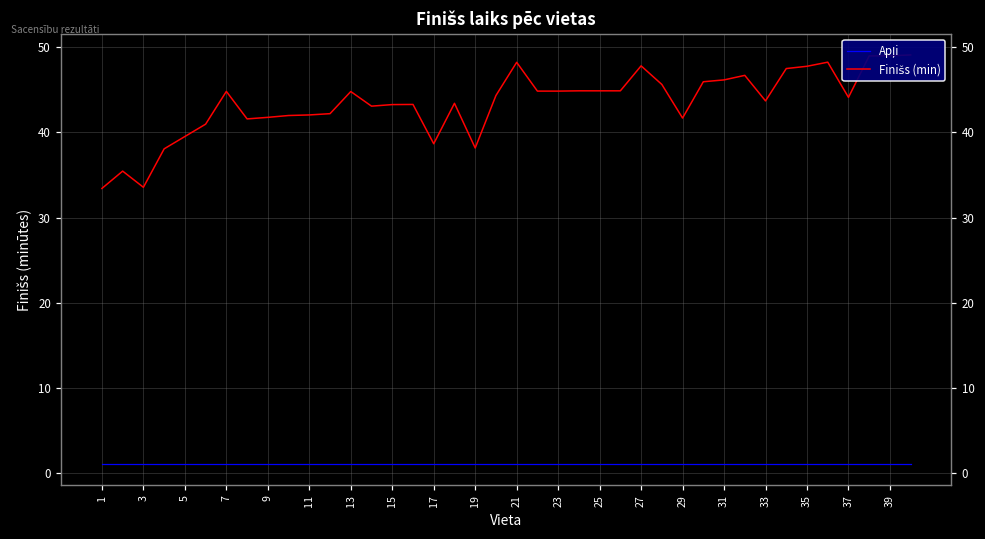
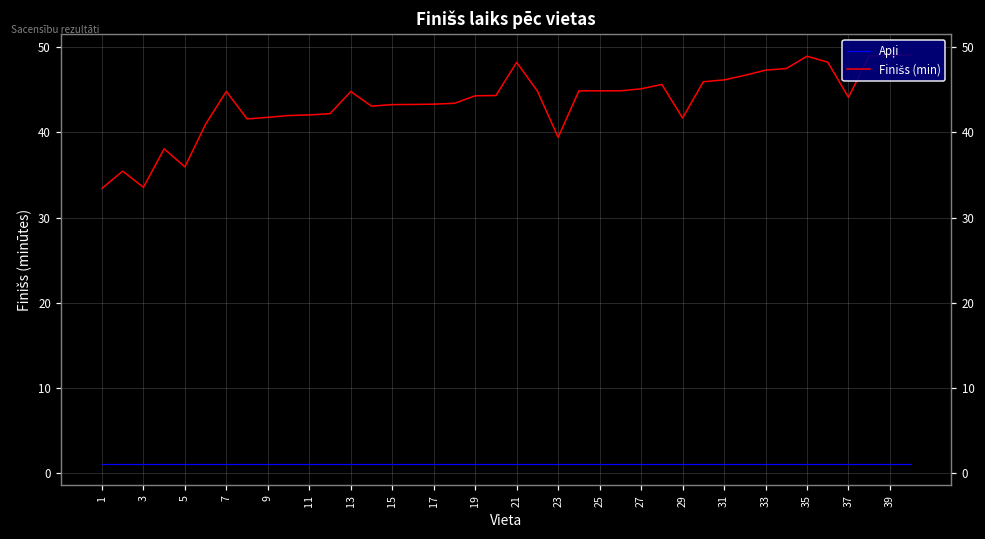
Finišs (min), 5: 40 -> 36
Finišs (min), 17: 39 -> 43
Finišs (min), 19: 38 -> 44
Finišs (min), 23: 45 -> 39
Finišs (min), 27: 48 -> 45
Finišs (min), 33: 44 -> 47
Finišs (min), 35: 48 -> 49
